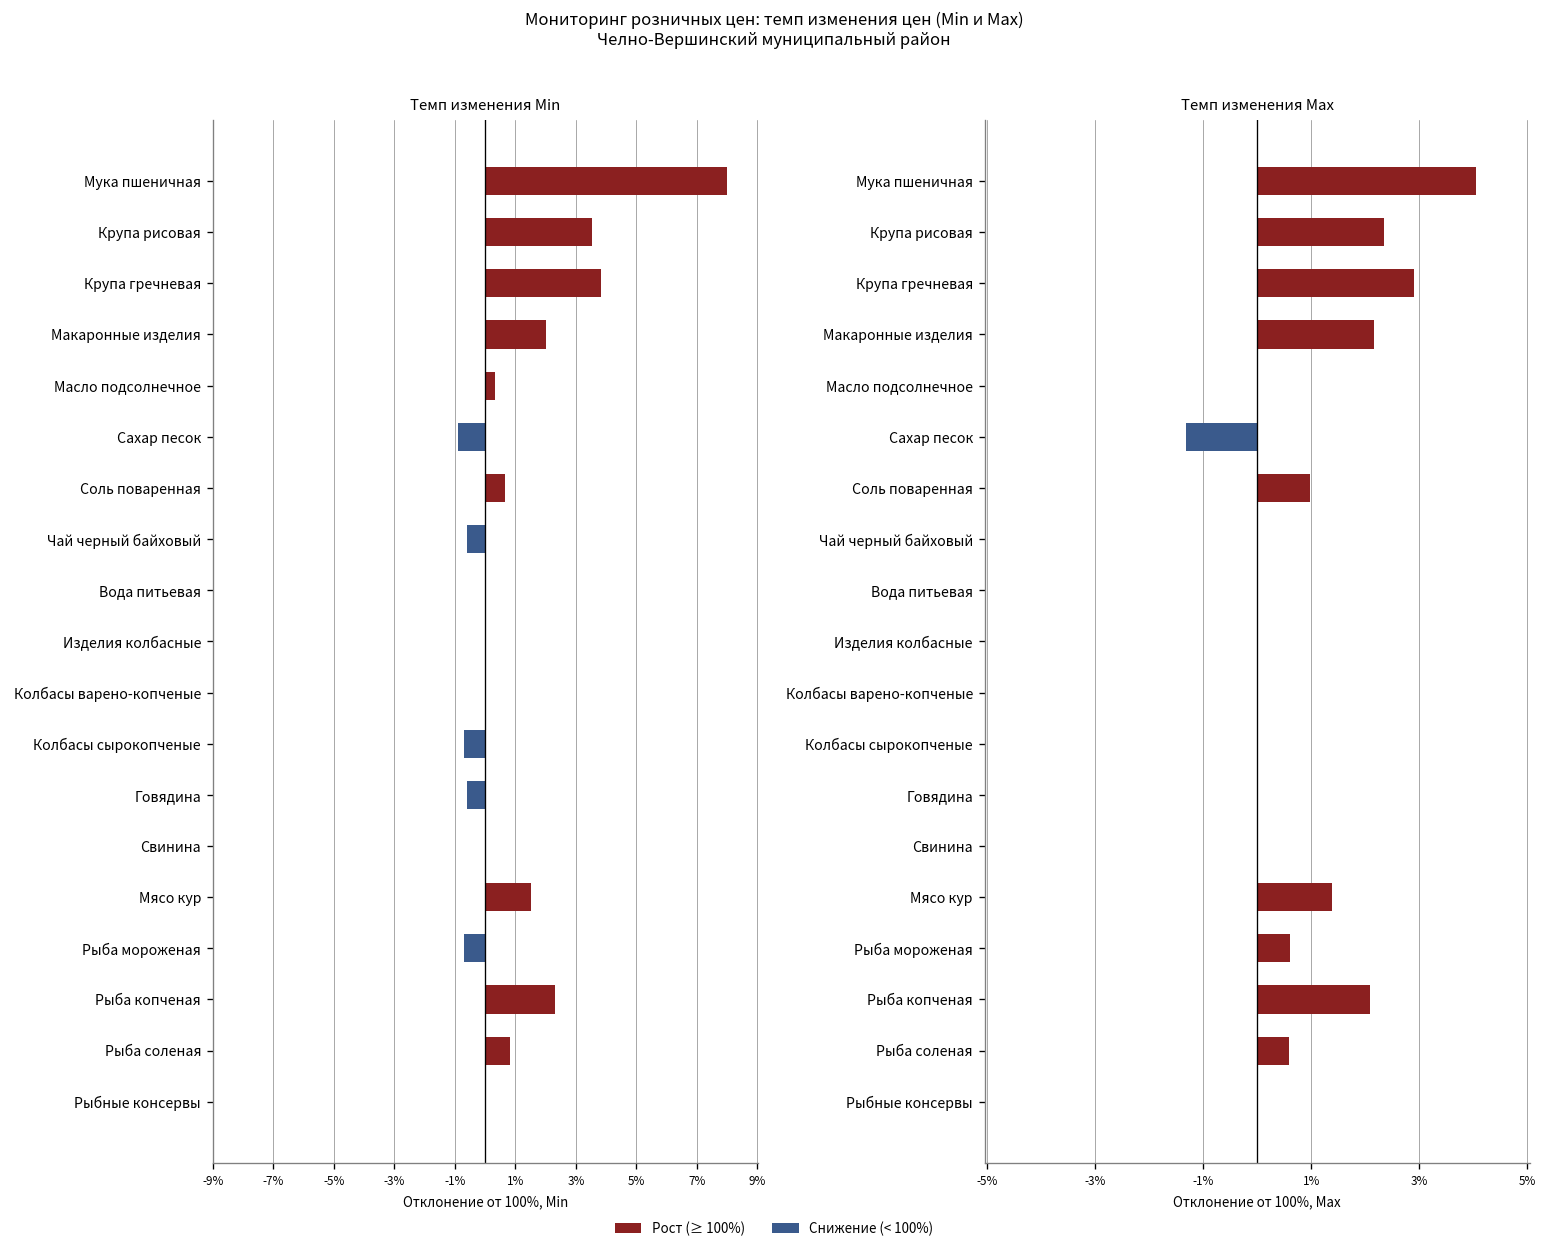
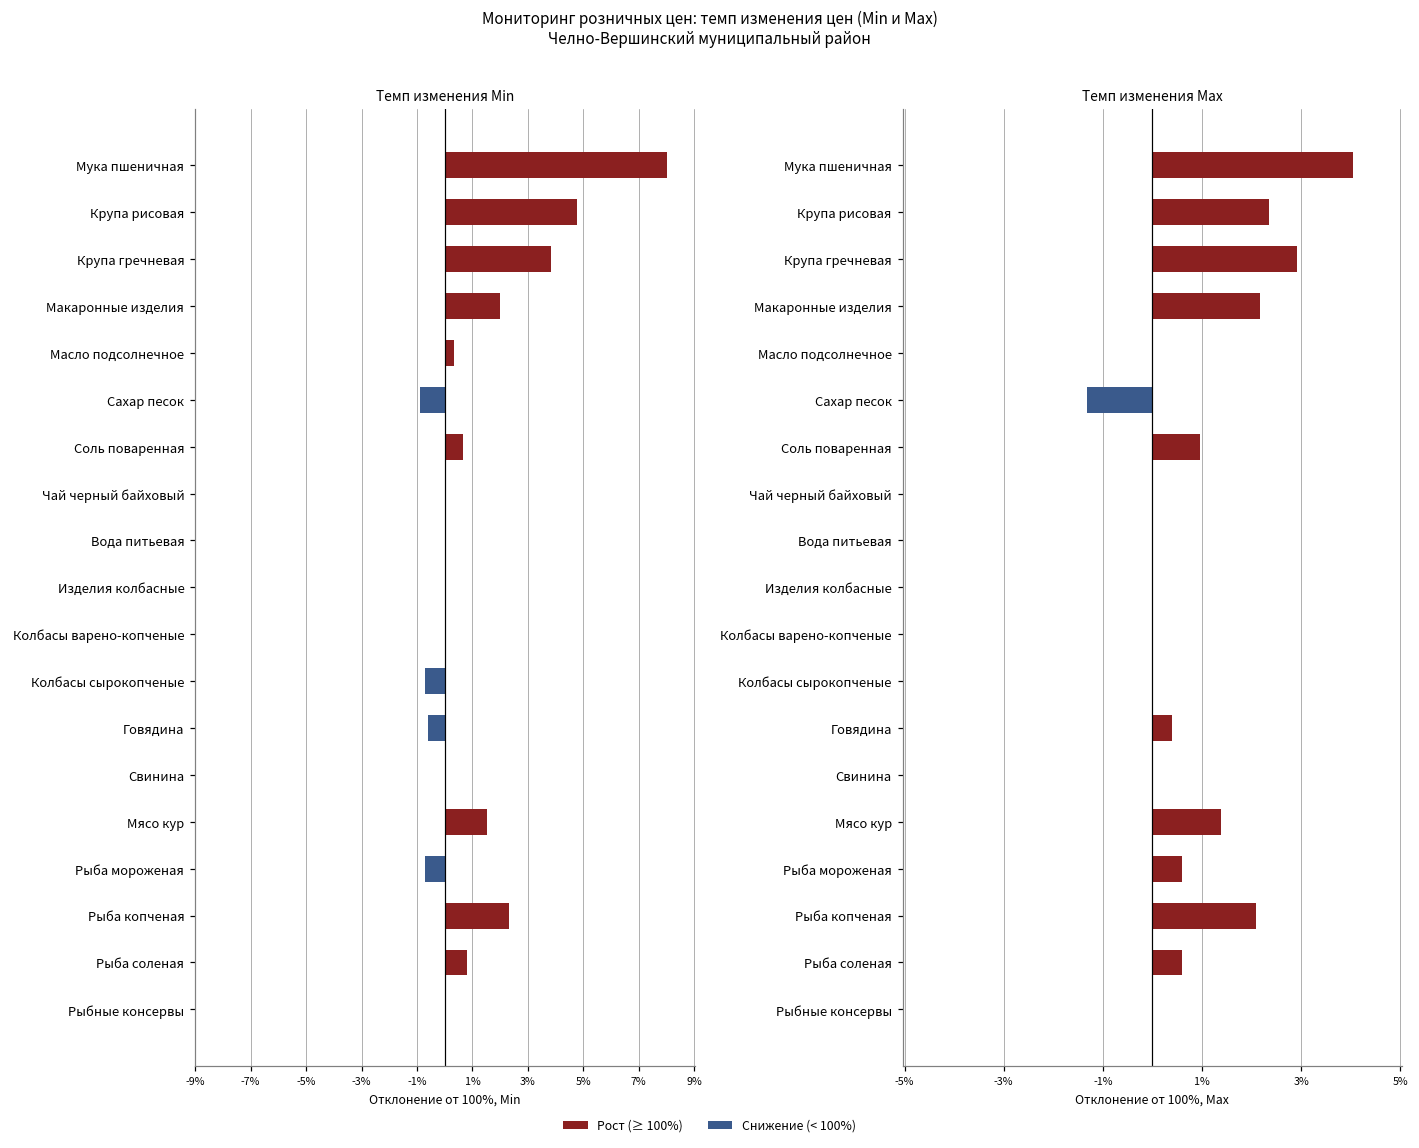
Темп изменения Min, Крупа рисовая: 3.5% -> 4.8%
Темп изменения Min, Чай черный байховый: -0.6% -> 0.0%
Темп изменения Max, Говядина: 0.0% -> 0.4%
